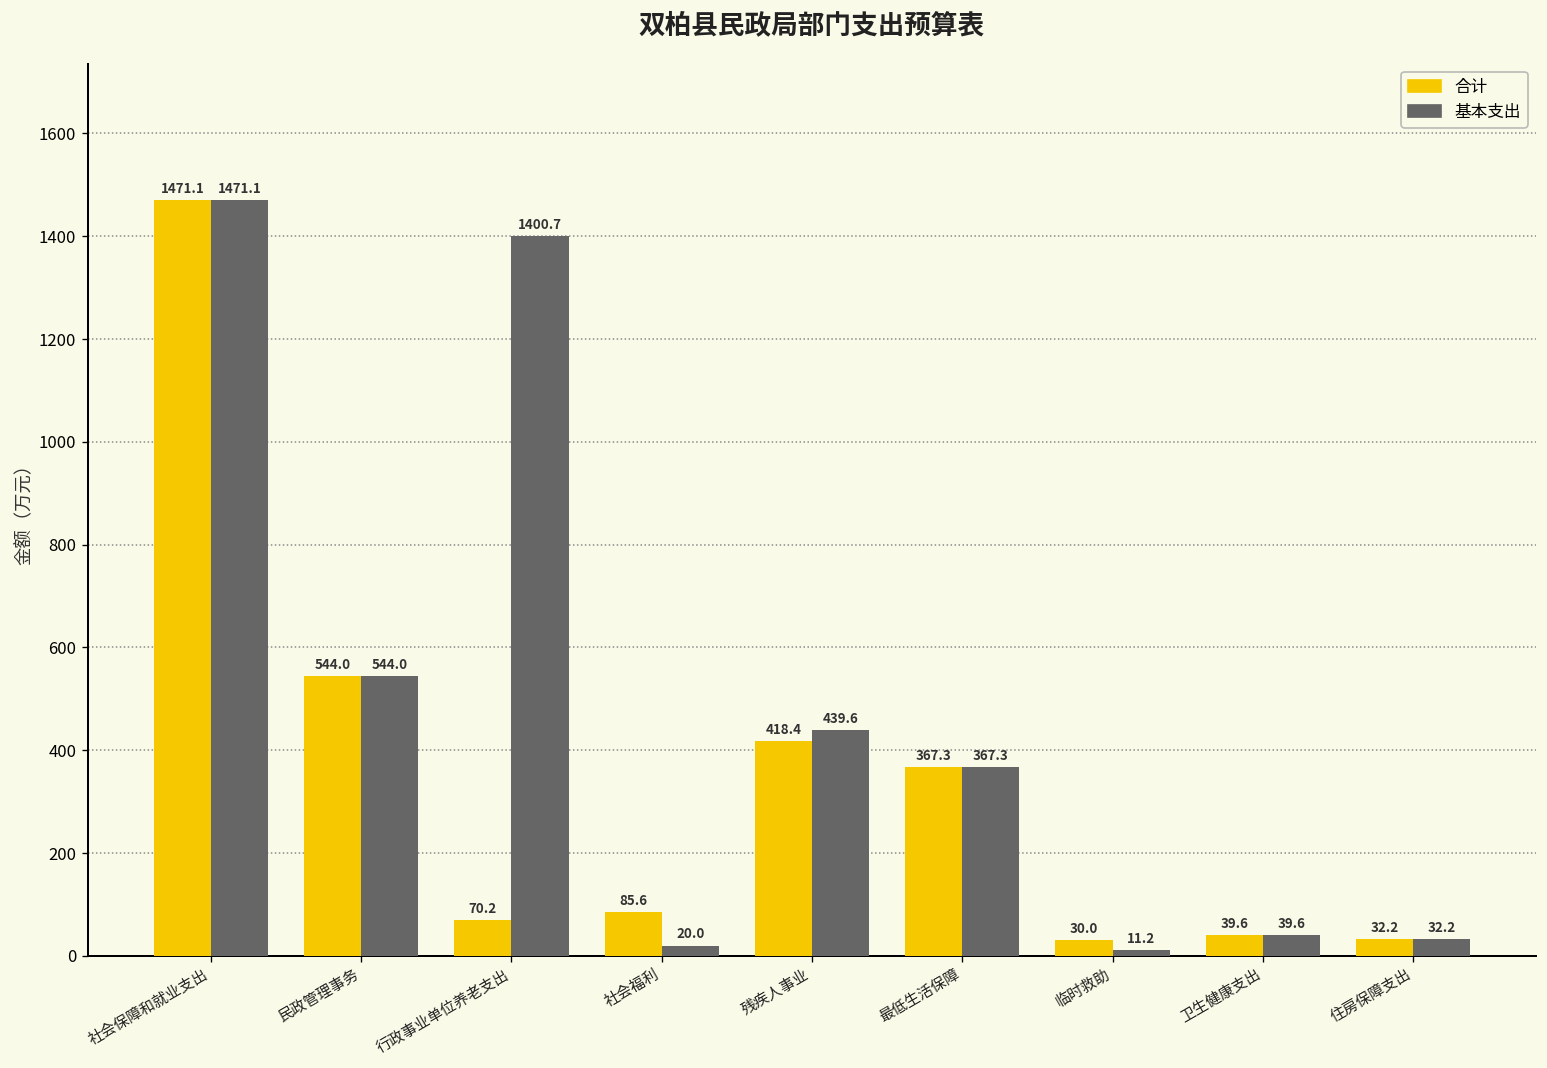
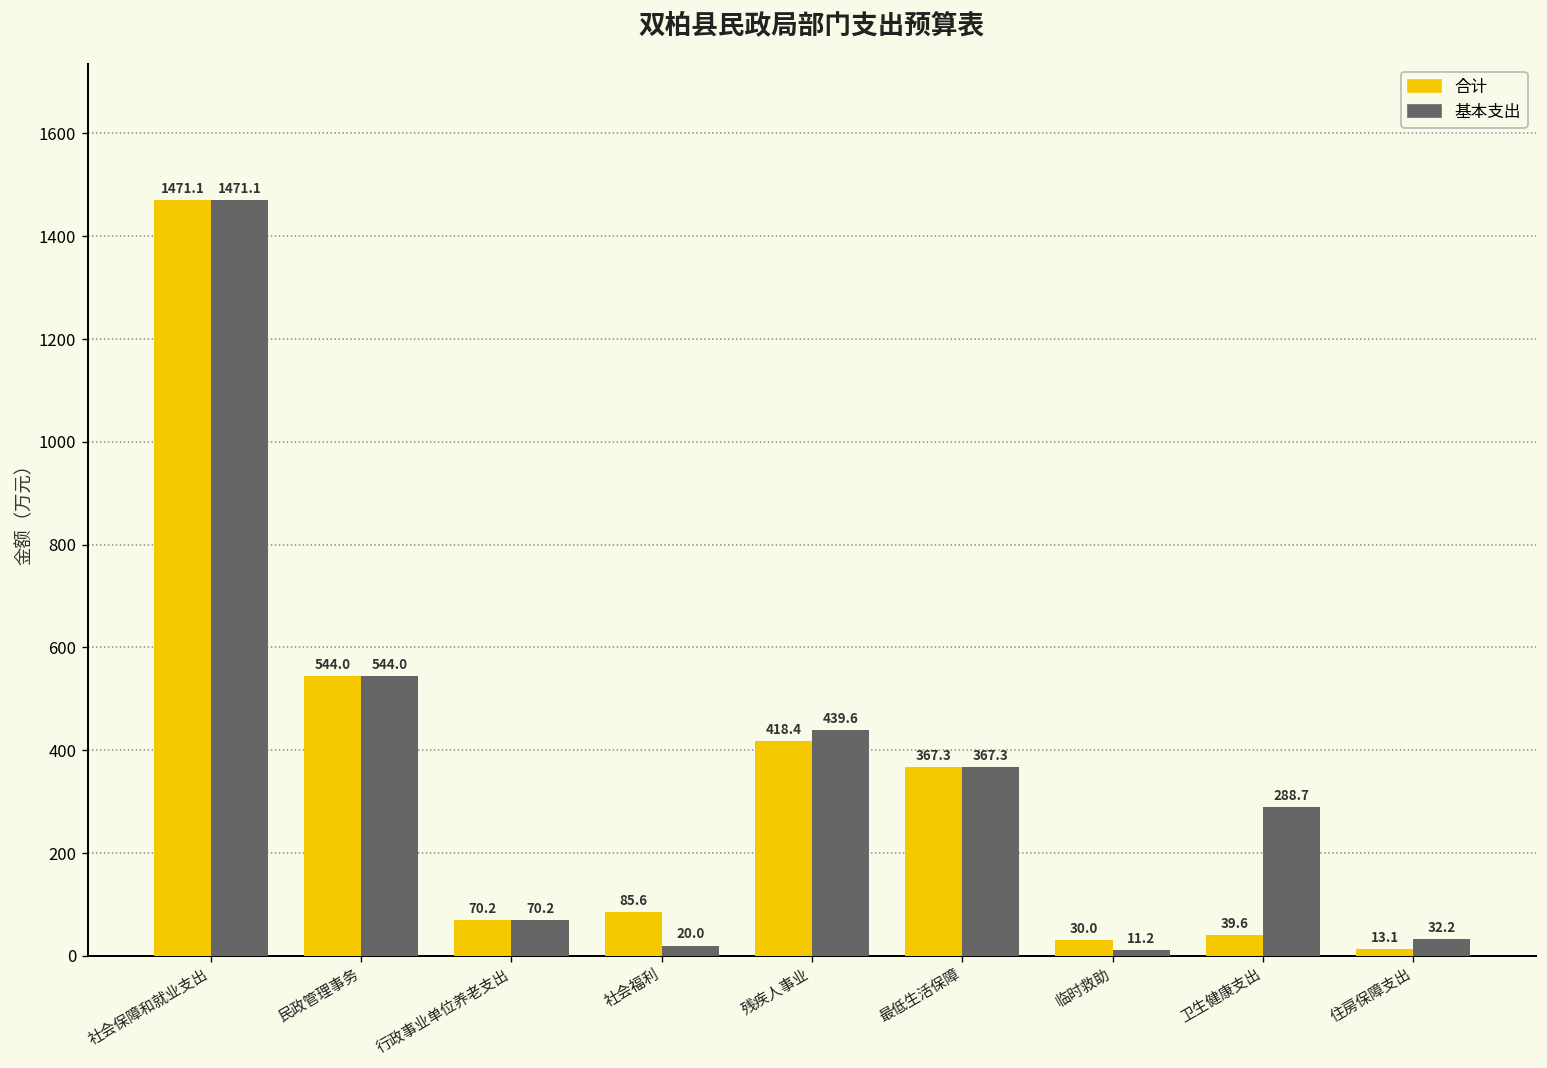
基本支出, 行政事业单位养老支出: 1400.7 -> 70.2
基本支出, 卫生健康支出: 39.6 -> 288.7
合计, 住房保障支出: 32.2 -> 13.1
